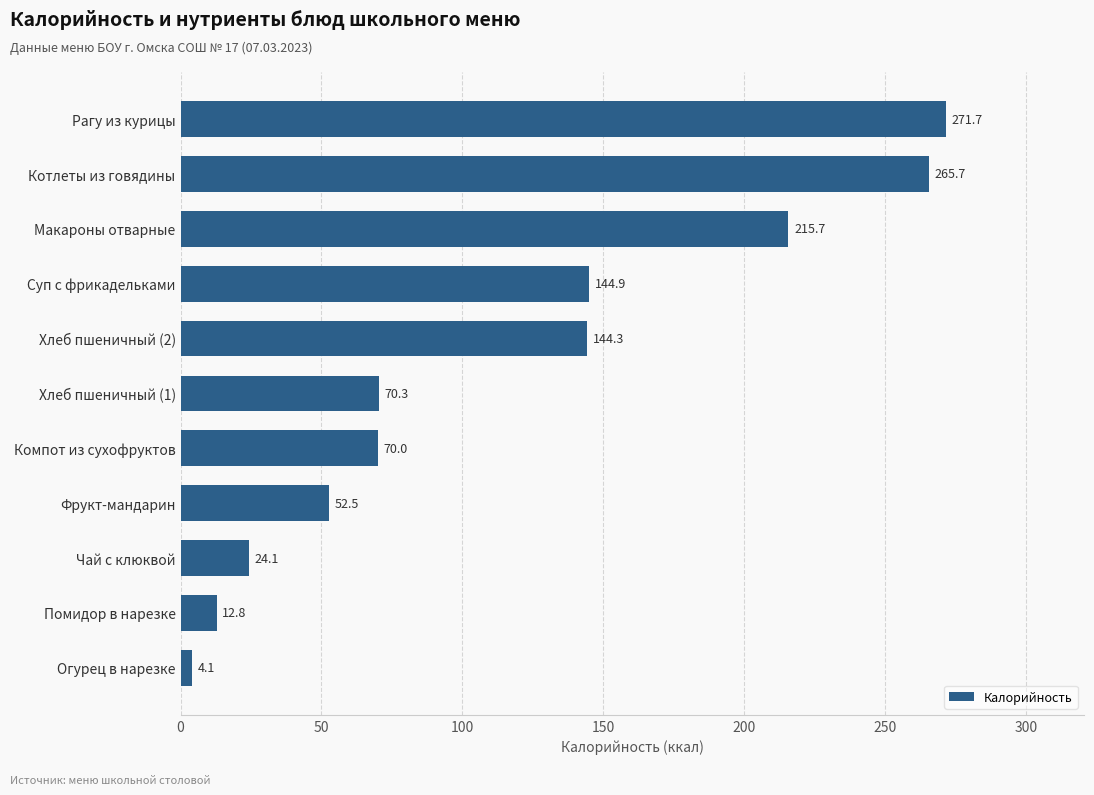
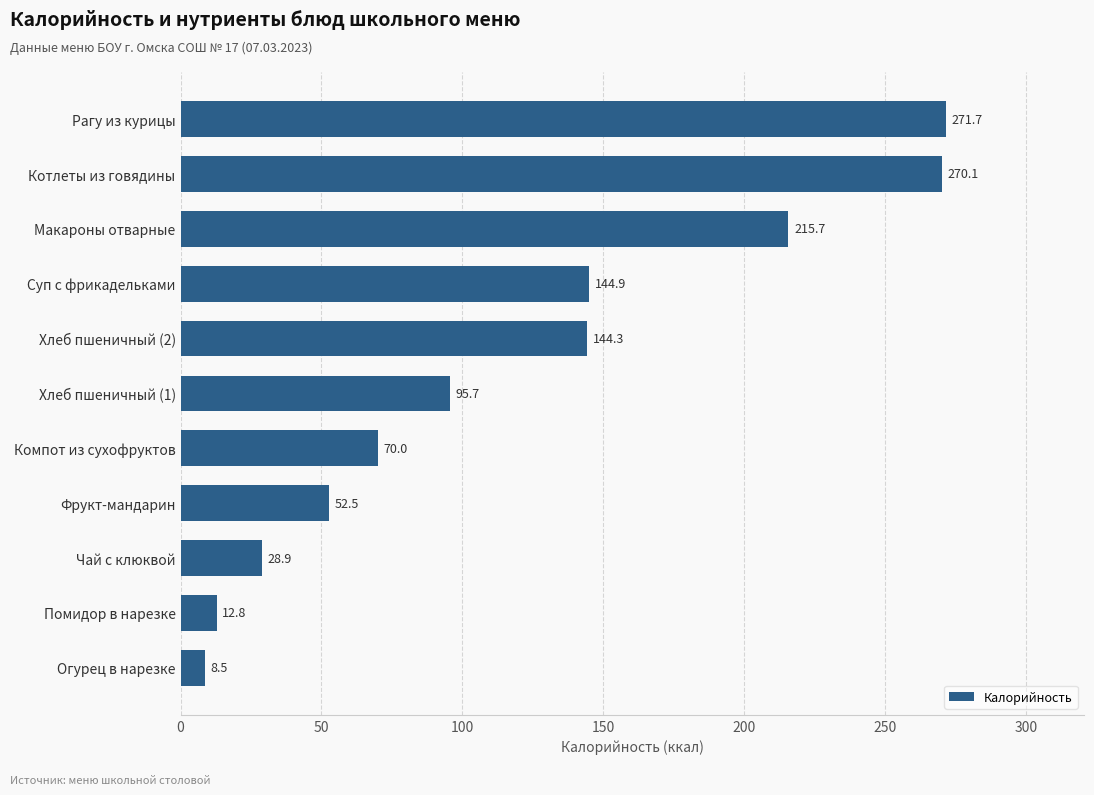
Котлеты из говядины: 265.7 -> 270.1
Хлеб пшеничный (1): 70.3 -> 95.7
Чай с клюквой: 24.1 -> 28.9
Огурец в нарезке: 4.1 -> 8.5
